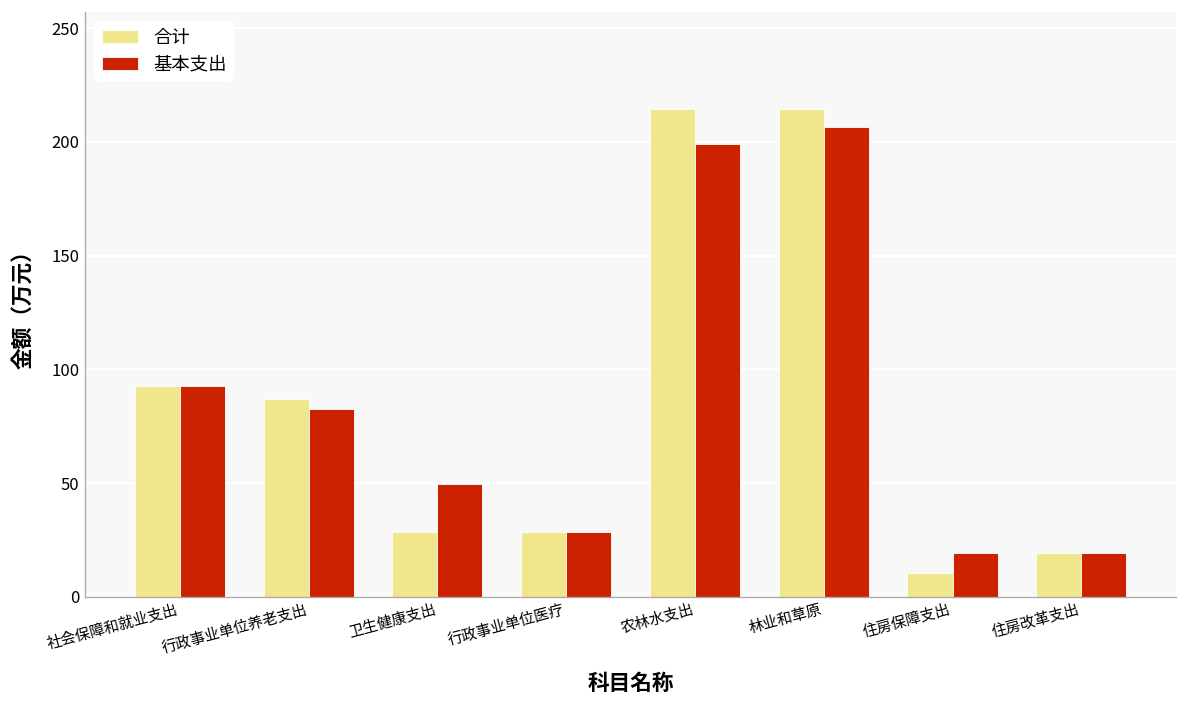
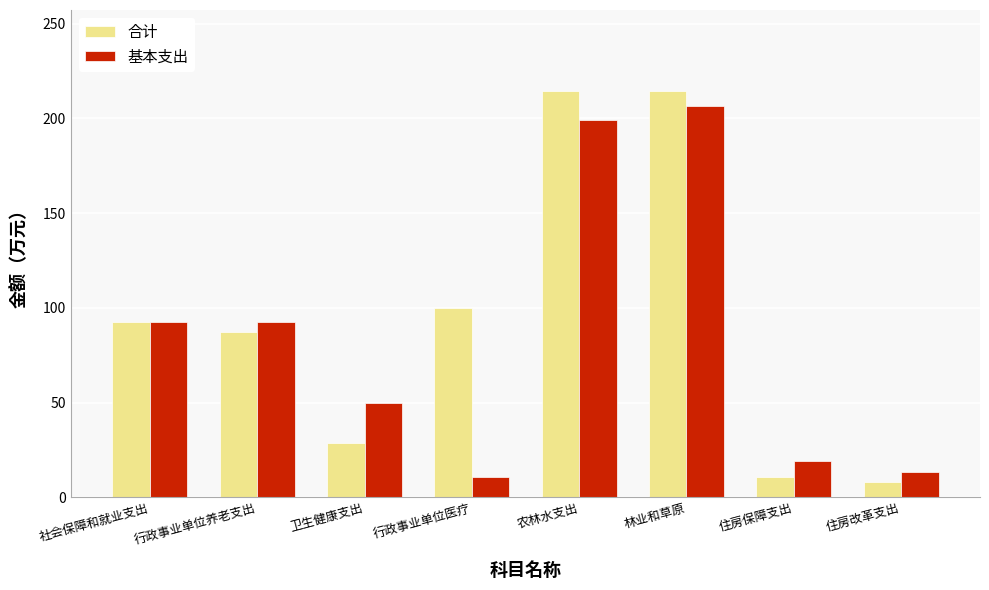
基本支出, 行政事业单位养老支出: 83 -> 93
合计, 行政事业单位医疗: 28 -> 100
基本支出, 行政事业单位医疗: 28 -> 11
合计, 住房改革支出: 19 -> 8
基本支出, 住房改革支出: 19 -> 13
